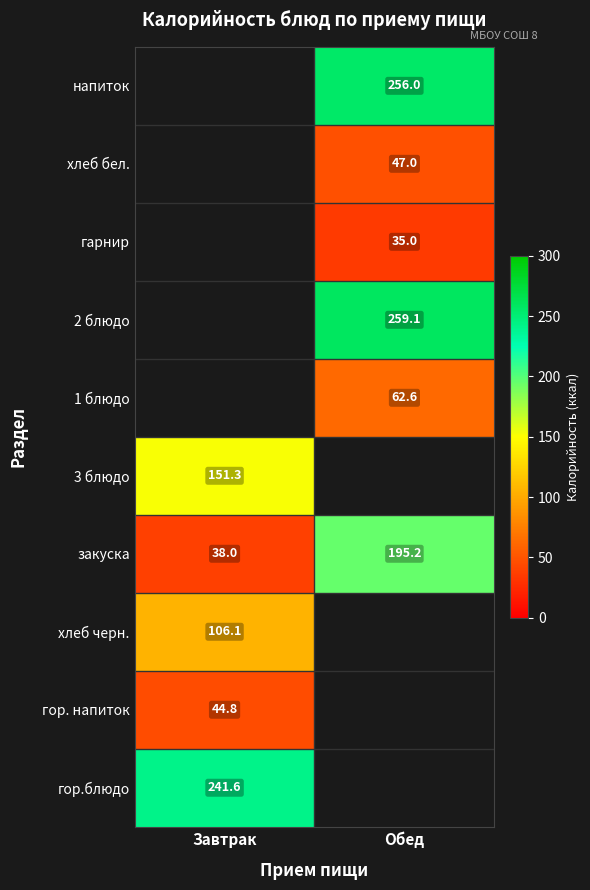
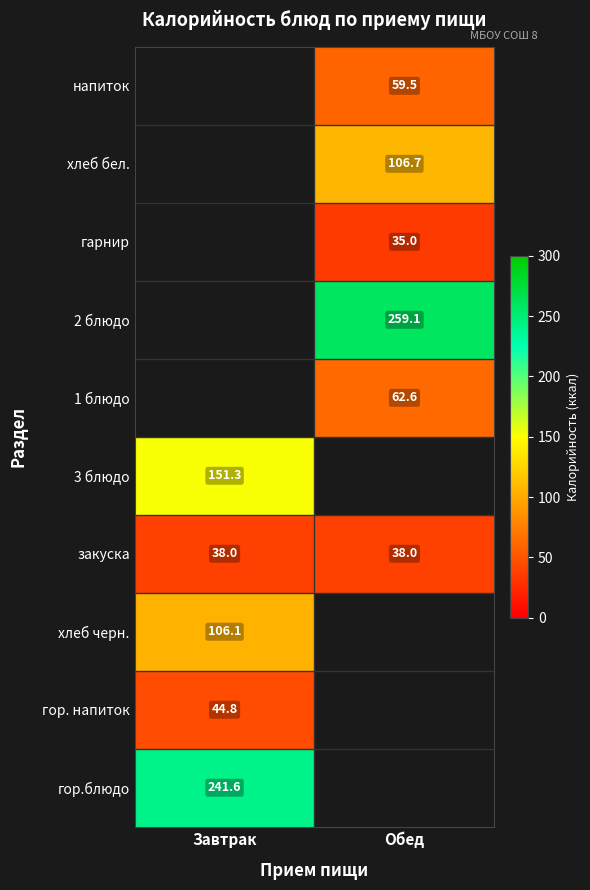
напиток, Обед: 256.0 -> 59.5
хлеб бел., Обед: 47.0 -> 106.7
закуска, Обед: 195.2 -> 38.0
